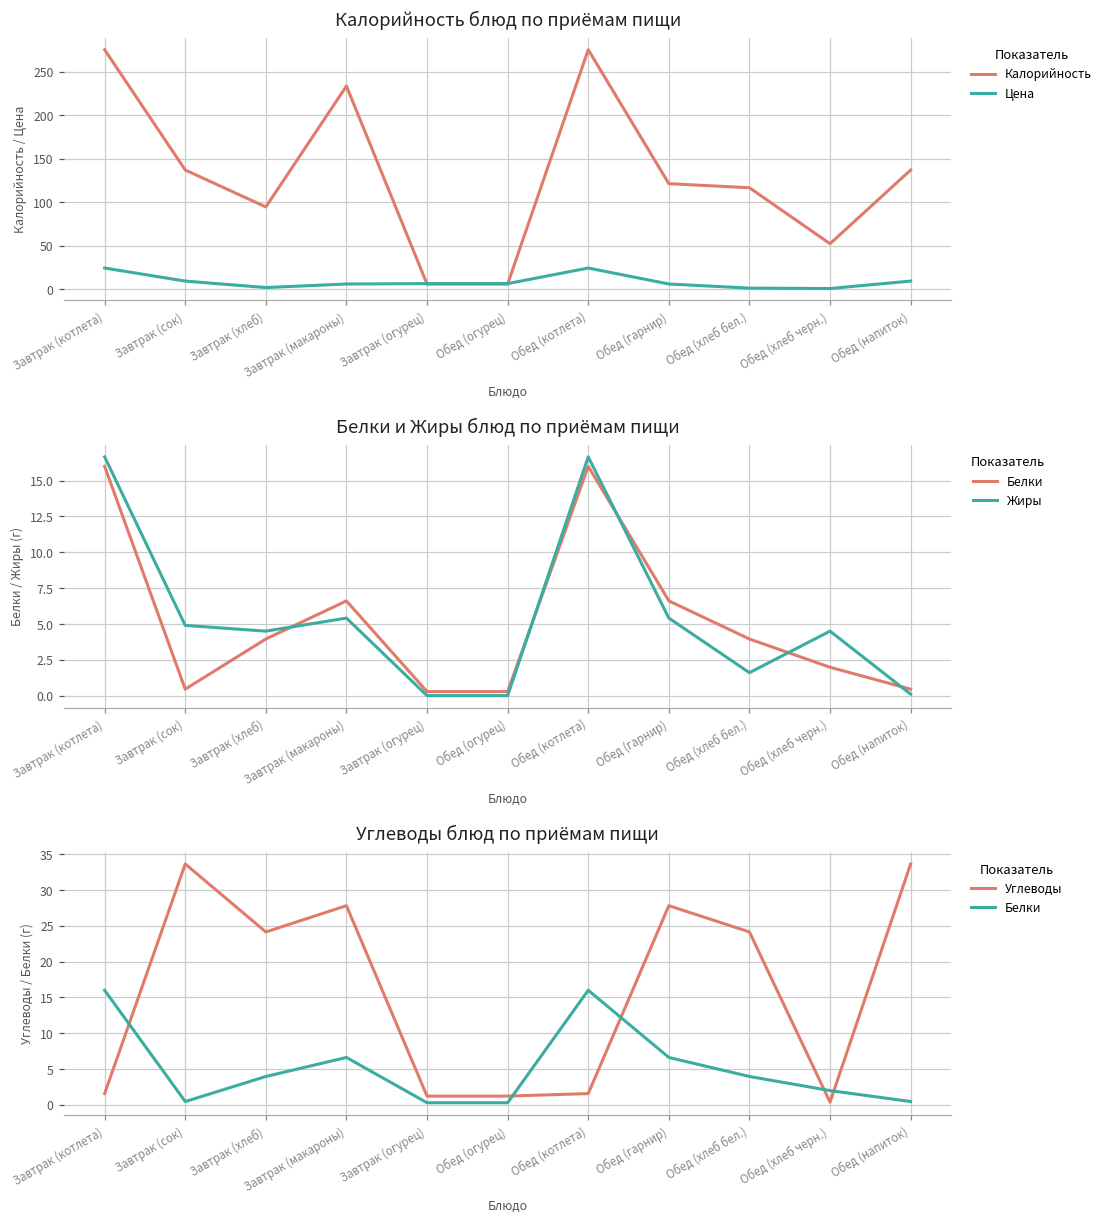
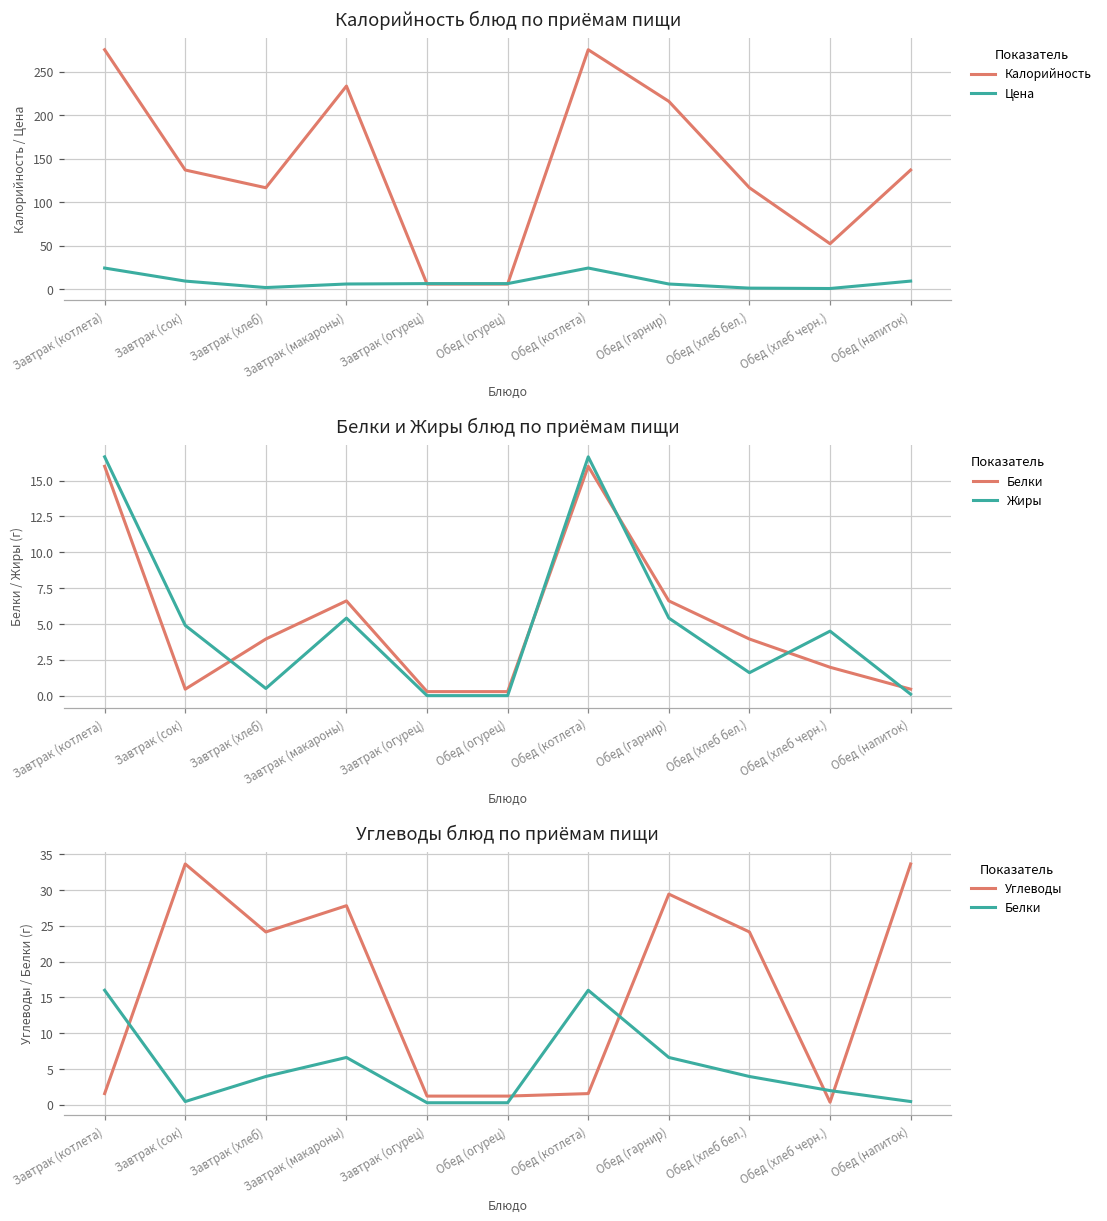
Калорийность блюд по приёмам пищи, Калорийность, Завтрак (хлеб): 90 -> 120
Калорийность блюд по приёмам пищи, Калорийность, Обед (гарнир): 120 -> 220
Белки и Жиры блюд по приёмам пищи, Жиры, Завтрак (хлеб): 4.5 -> 0.5
Углеводы блюд по приёмам пищи, Углеводы, Обед (гарнир): 28 -> 29
